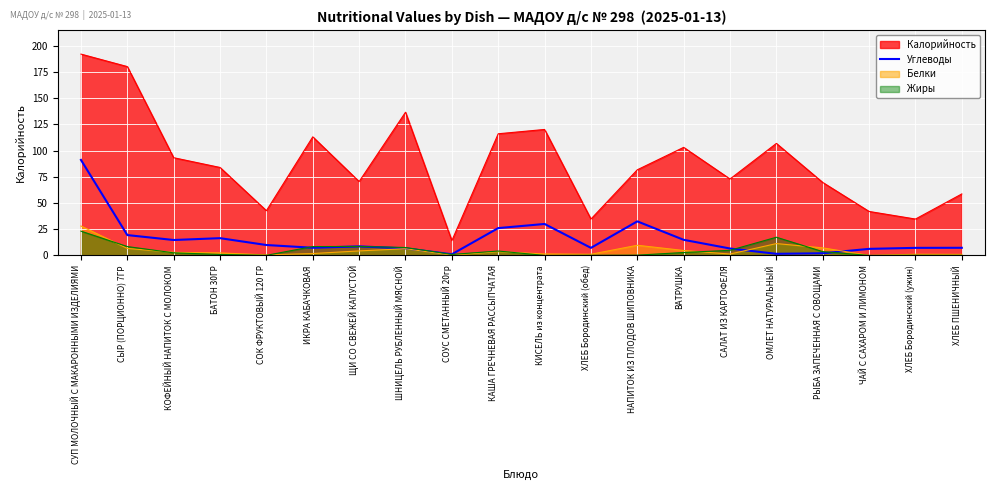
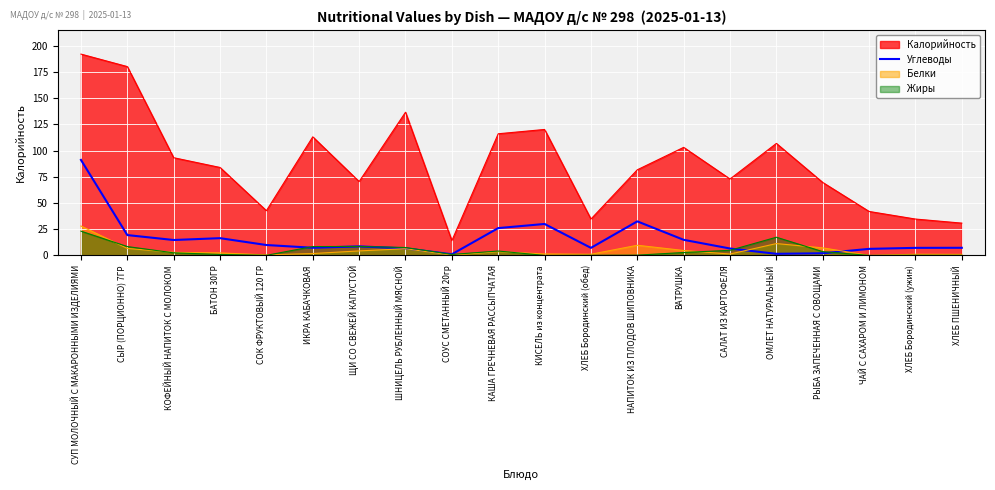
Калорийность, ХЛЕБ ПШЕНИЧНЫЙ: 59 -> 31
